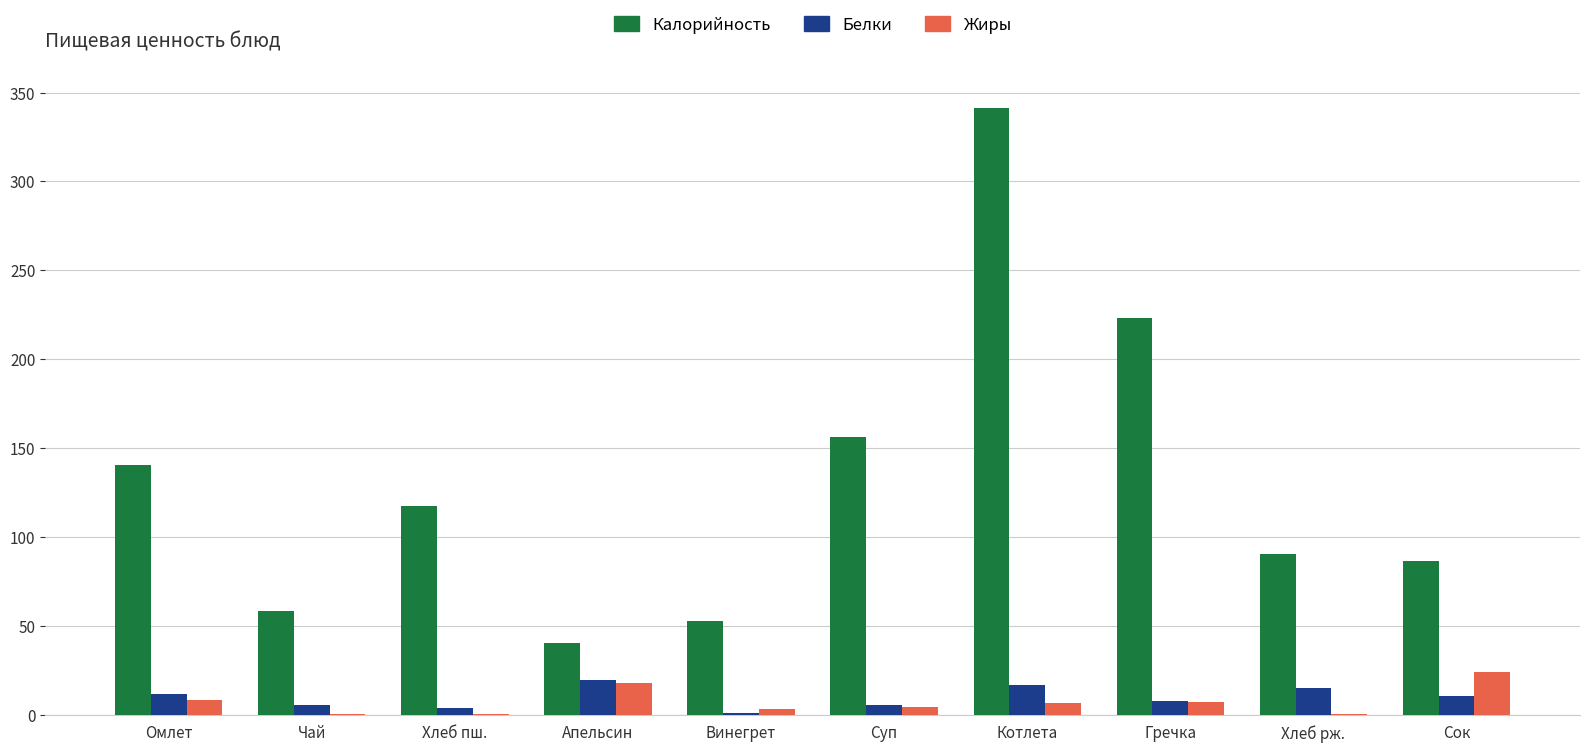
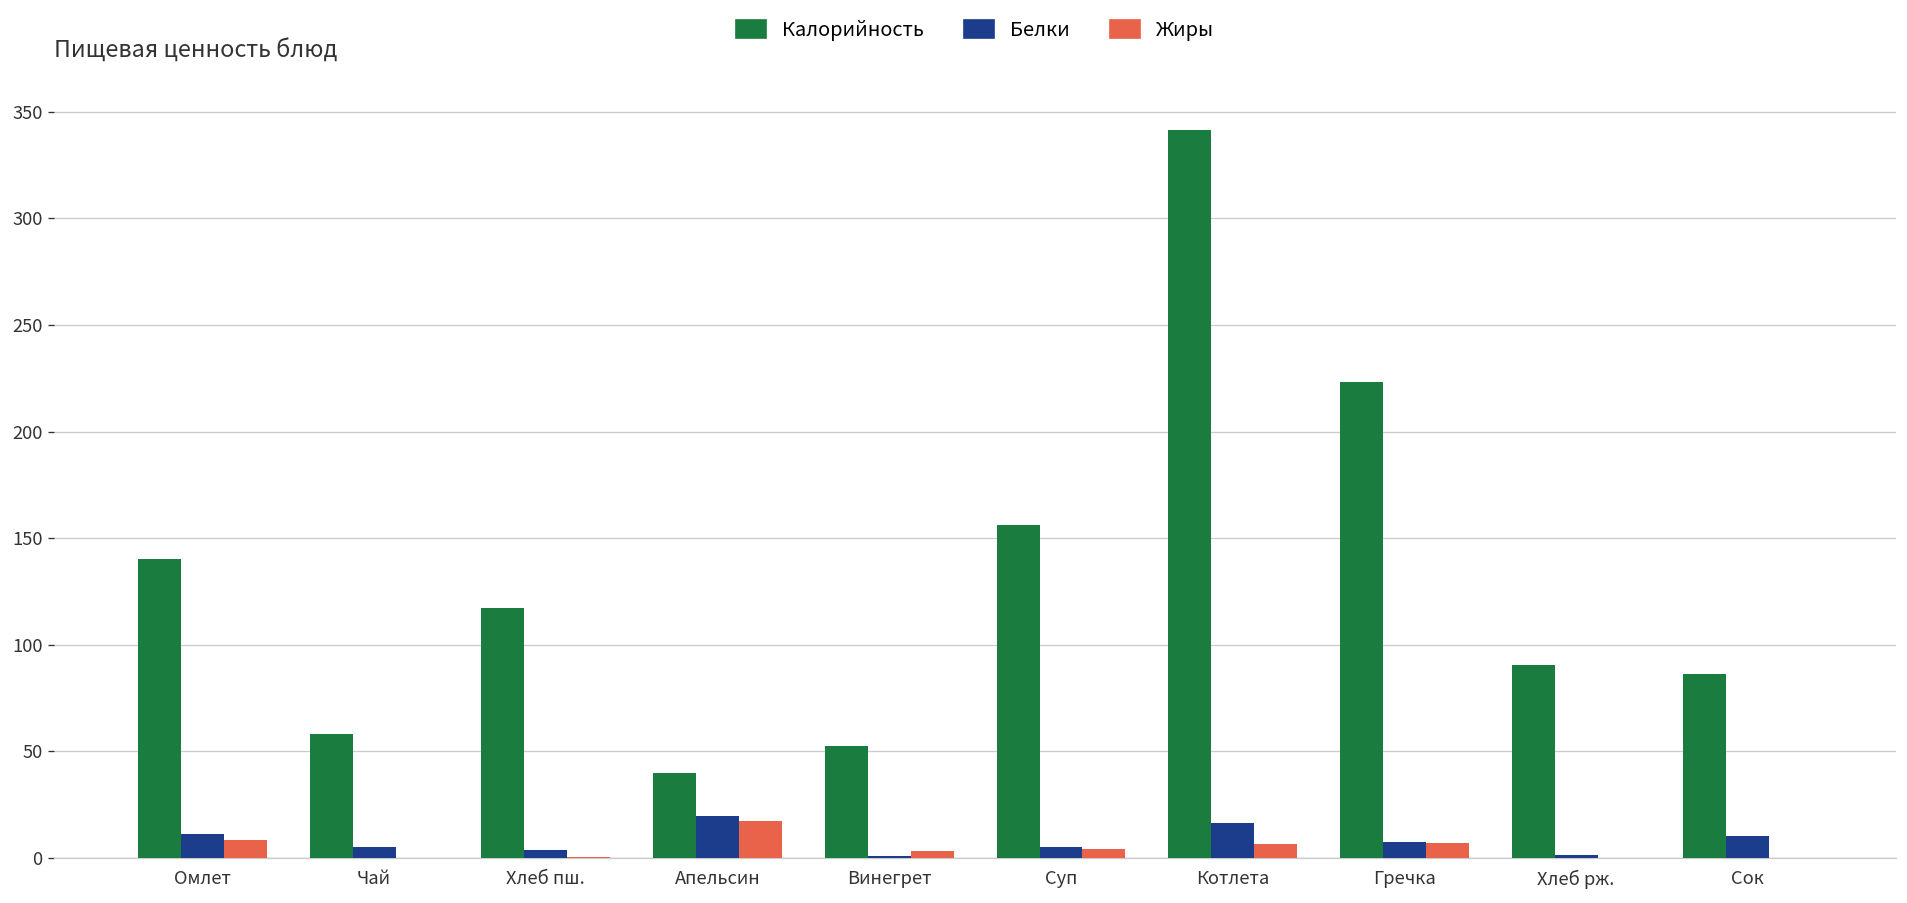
Белки, Хлеб рж.: 15 -> 1
Жиры, Сок: 24 -> 0
